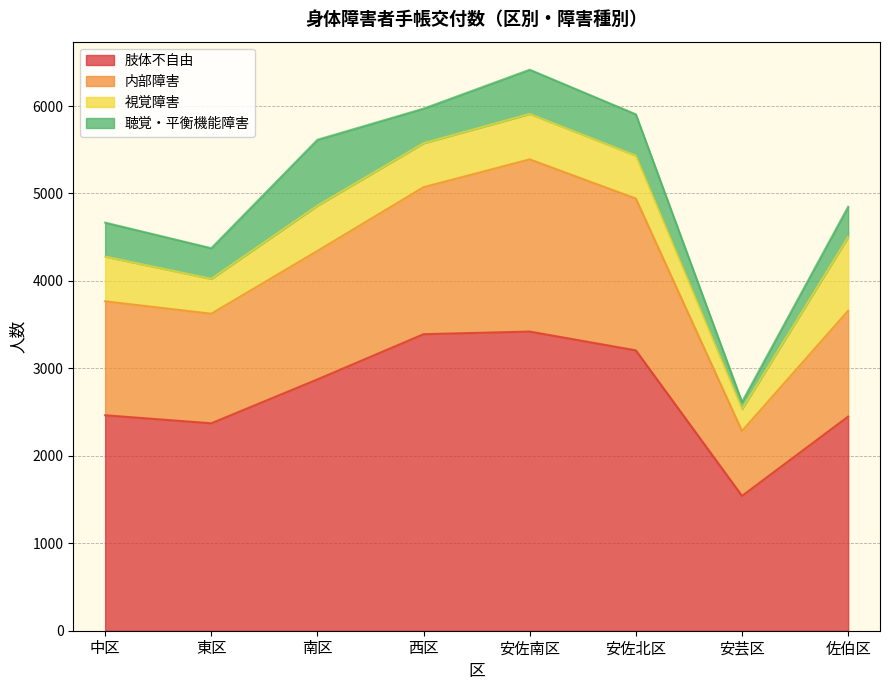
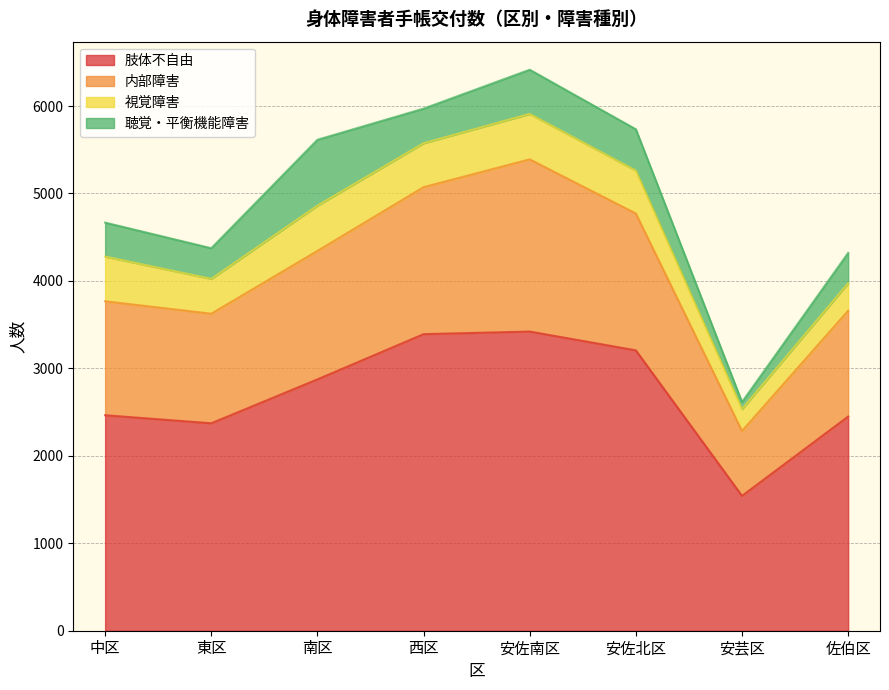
内部障害, 安佐北区: 1700 -> 1600
視覚障害, 佐伯区: 800 -> 300
